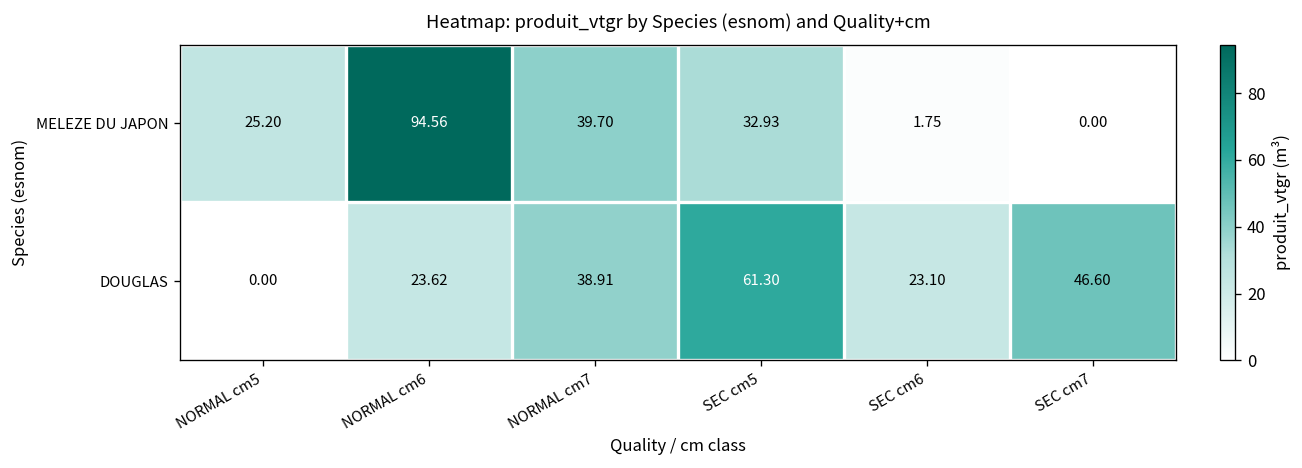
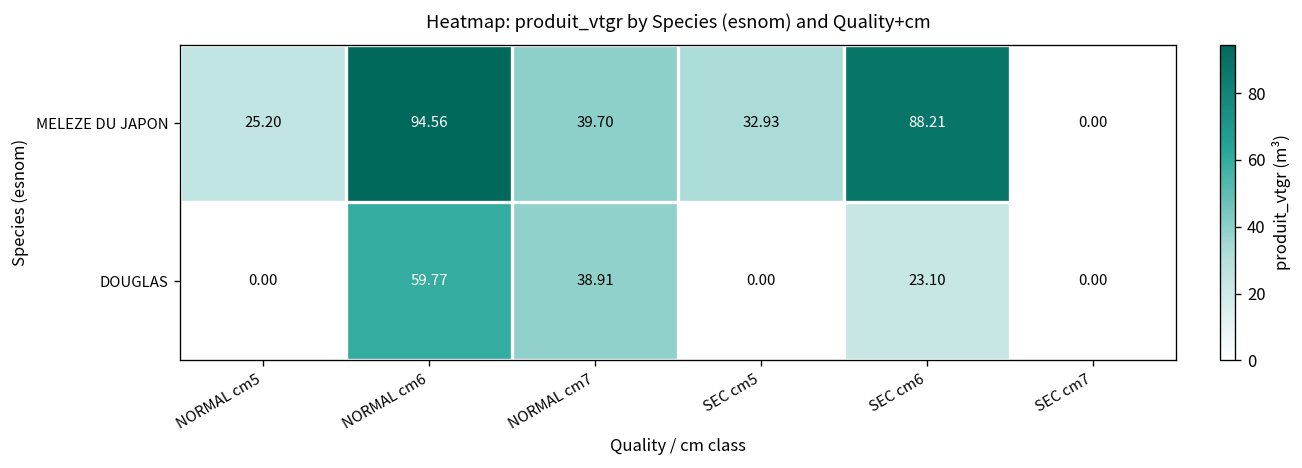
MELEZE DU JAPON, SEC cm6: 1.75 -> 88.21
DOUGLAS, NORMAL cm6: 23.62 -> 59.77
DOUGLAS, SEC cm5: 61.30 -> 0.00
DOUGLAS, SEC cm7: 46.60 -> 0.00
